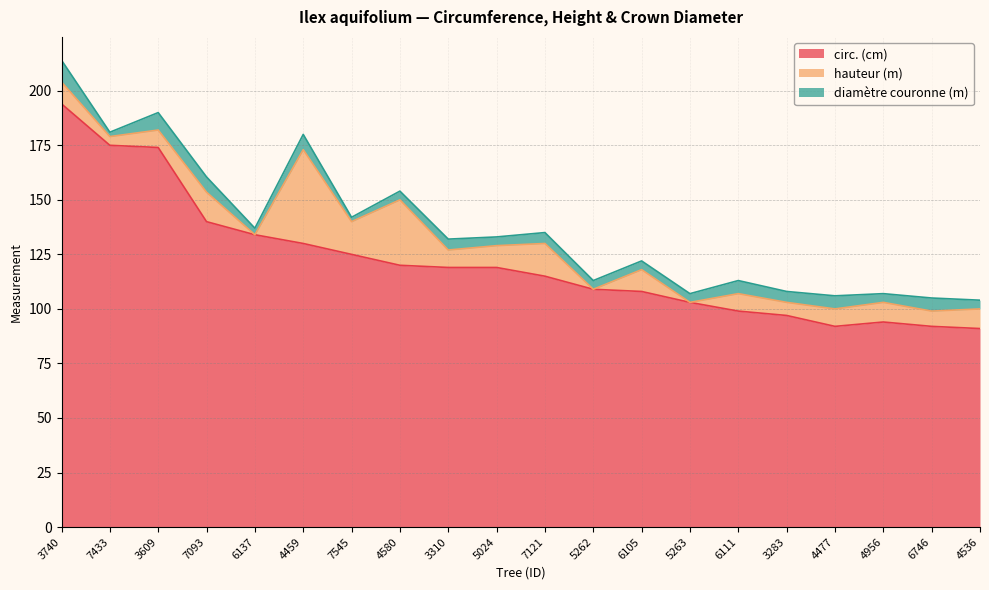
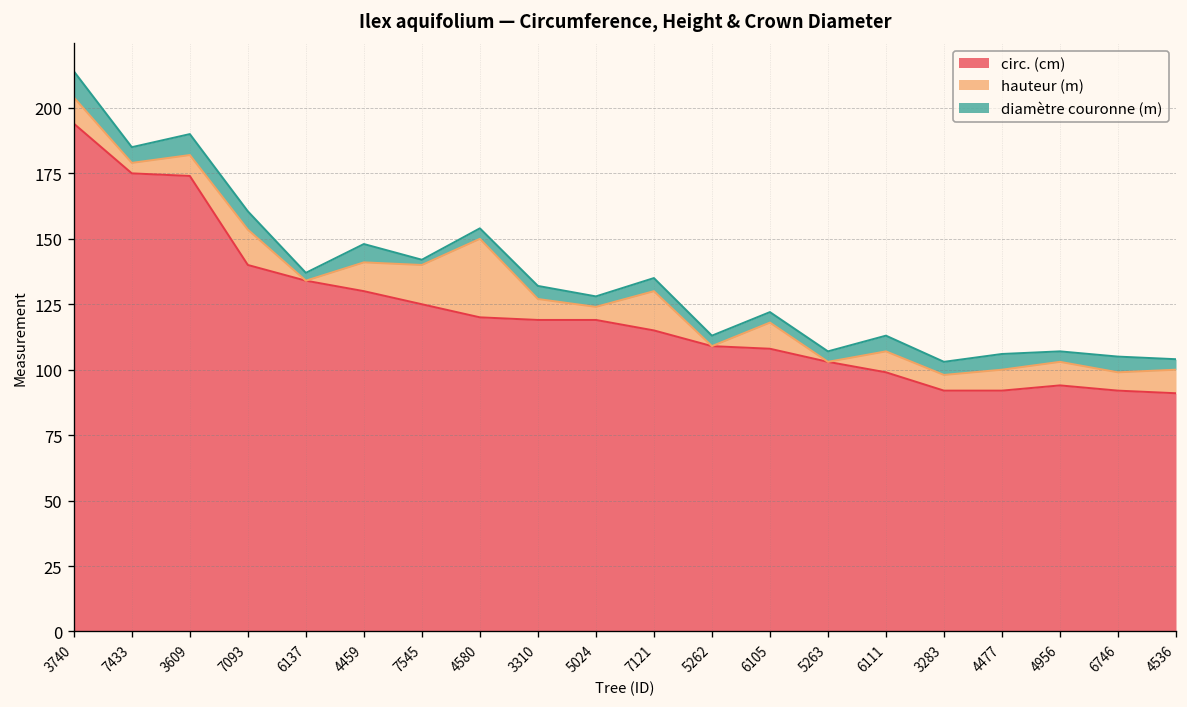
diamètre couronne (m), 7433: 2 -> 6
hauteur (m), 4459: 43 -> 11
hauteur (m), 5024: 10 -> 5
circ. (cm), 3283: 97 -> 92
